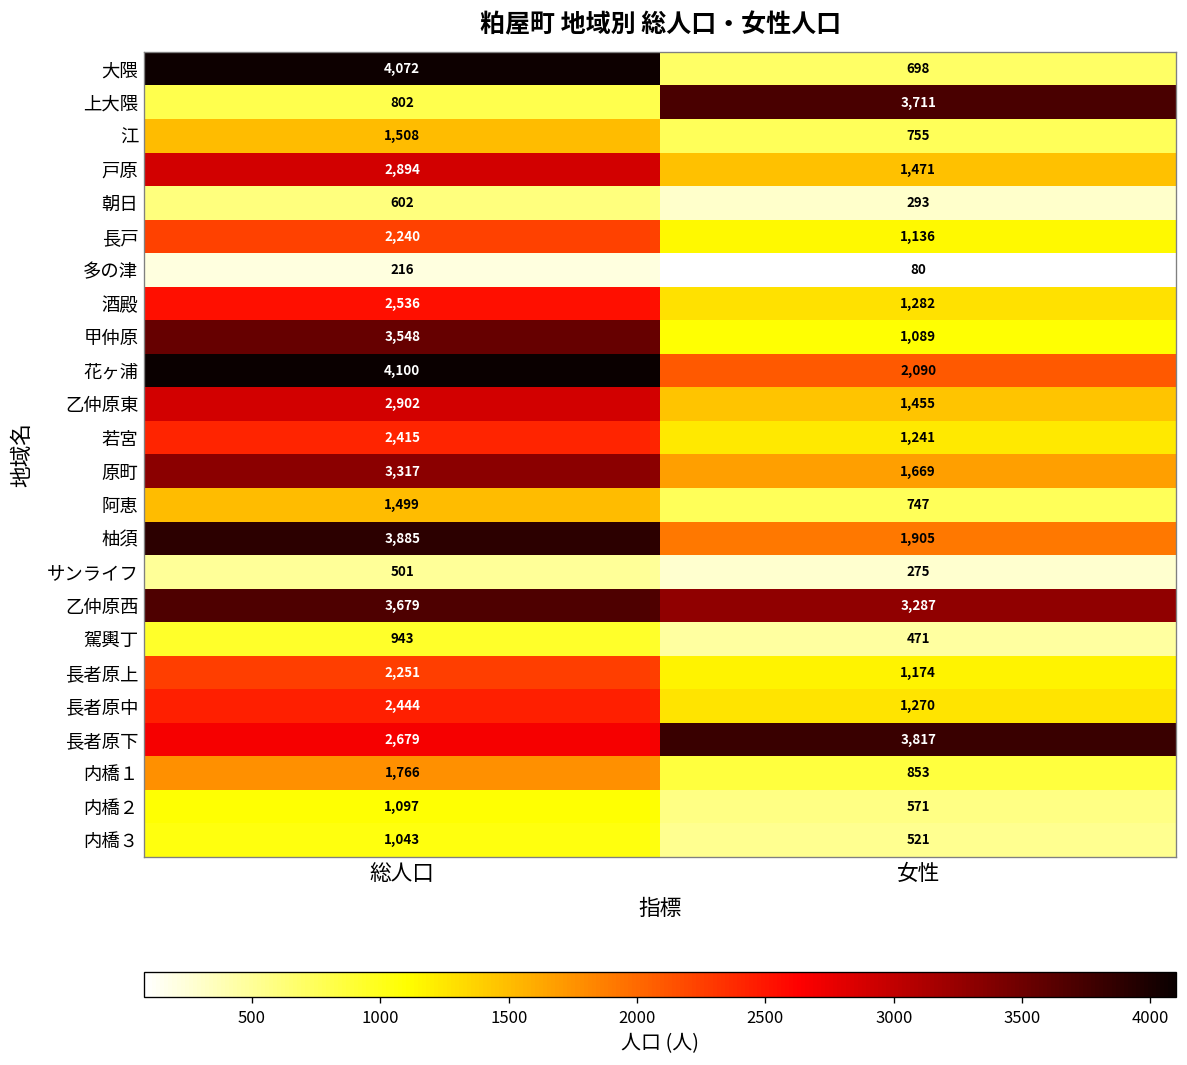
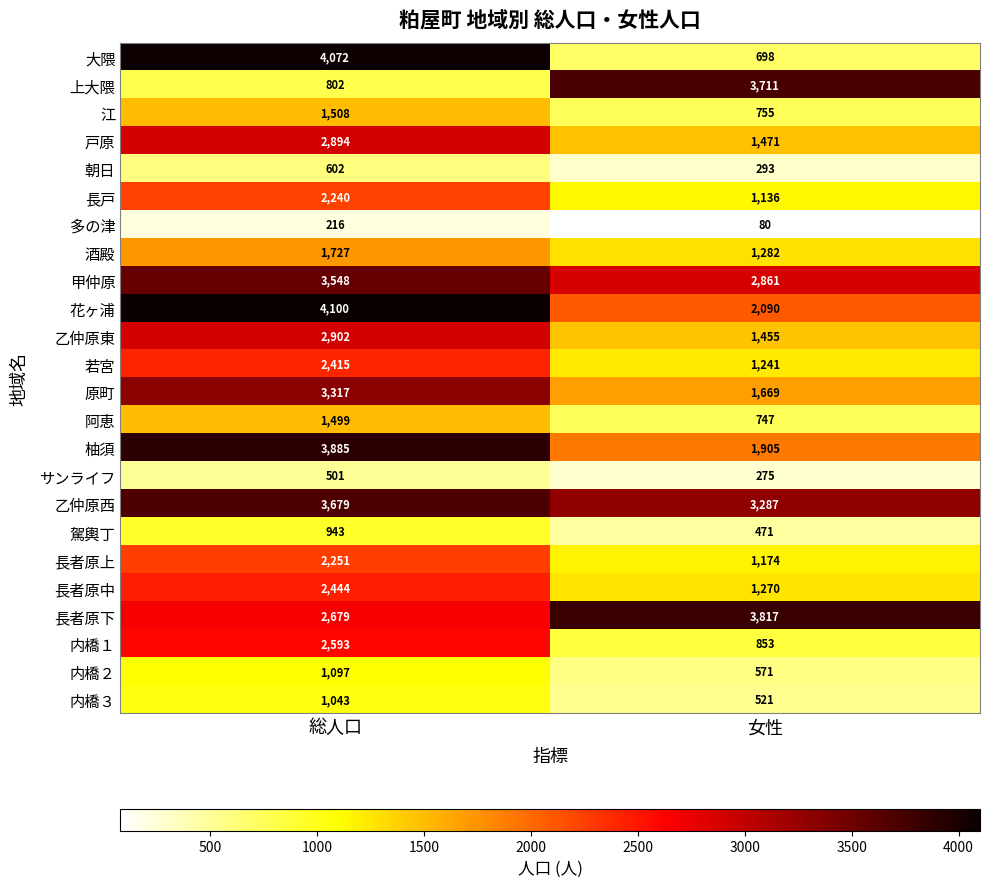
酒殿, 総人口: 2,536 -> 1,727
甲仲原, 女性: 1,089 -> 2,861
内橋１, 総人口: 1,766 -> 2,593
